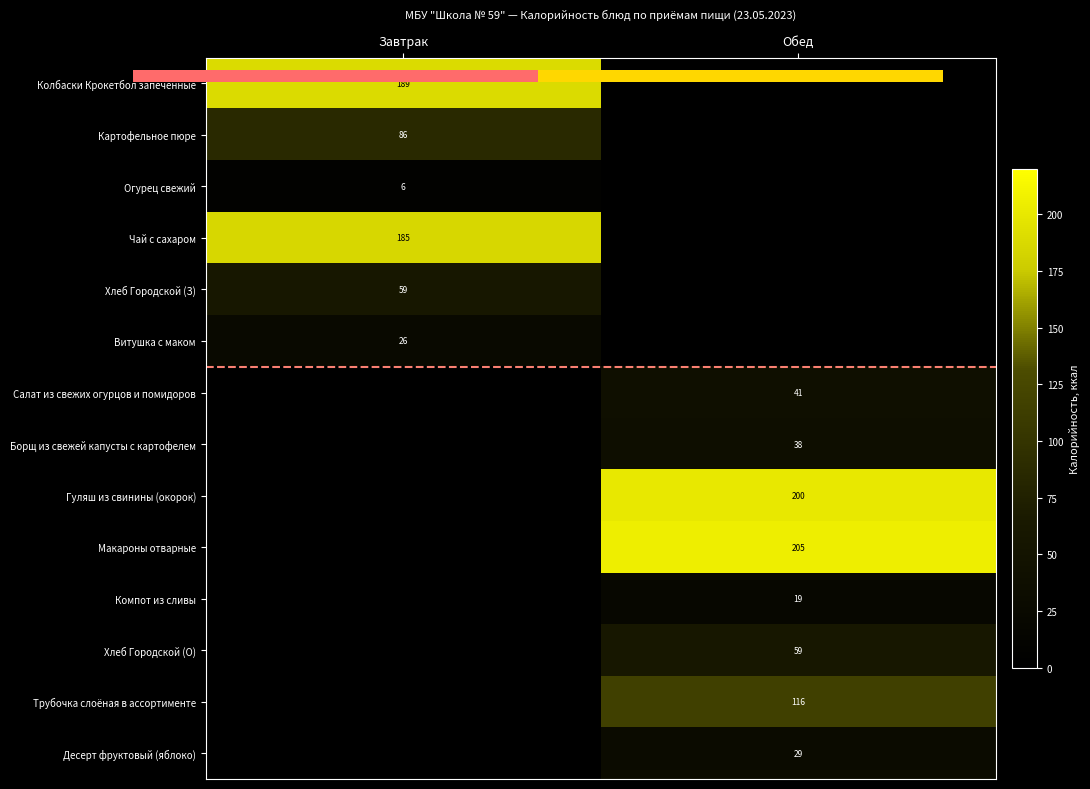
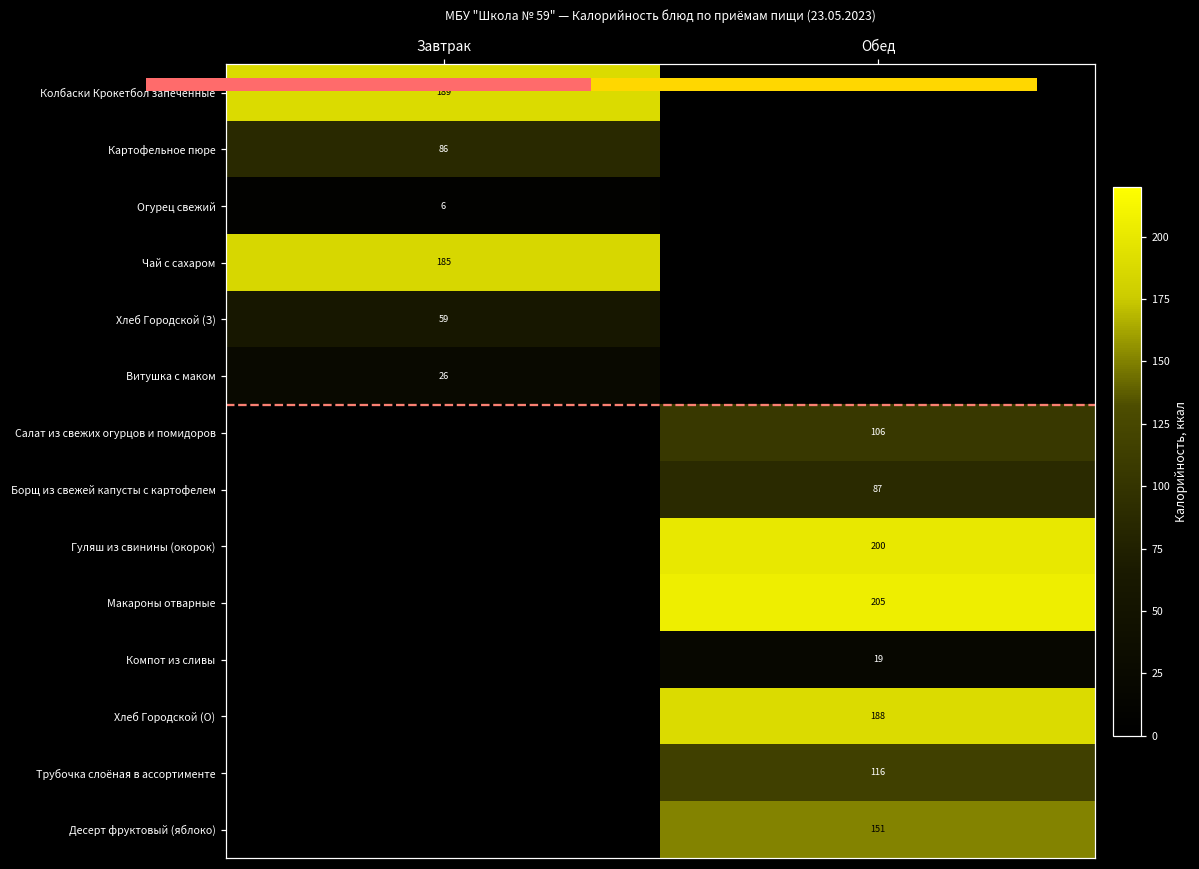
МБУ "Школа № 59" — Калорийность блюд по приёмам пищи (23.05.2023), Салат из свежих огурцов и помидоров, Обед: 41 -> 106
МБУ "Школа № 59" — Калорийность блюд по приёмам пищи (23.05.2023), Борщ из свежей капусты с картофелем, Обед: 38 -> 87
МБУ "Школа № 59" — Калорийность блюд по приёмам пищи (23.05.2023), Хлеб Городской (О), Обед: 59 -> 188
МБУ "Школа № 59" — Калорийность блюд по приёмам пищи (23.05.2023), Десерт фруктовый (яблоко), Обед: 29 -> 151
